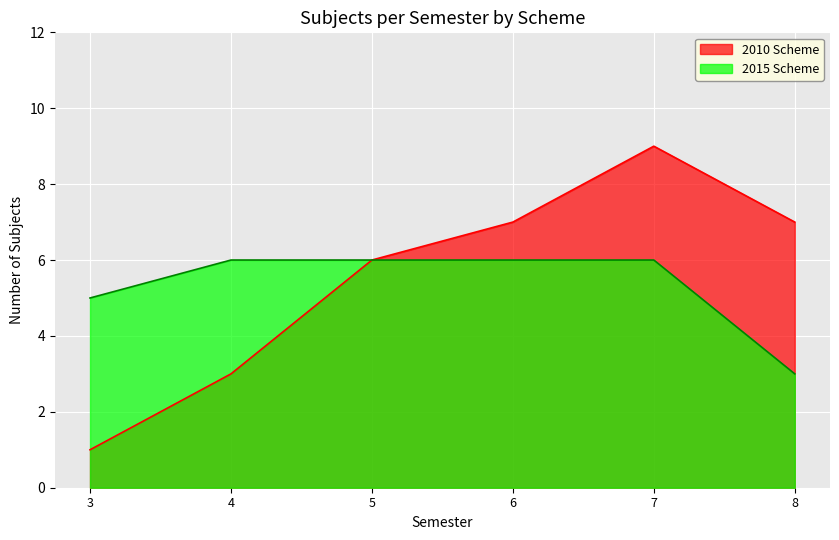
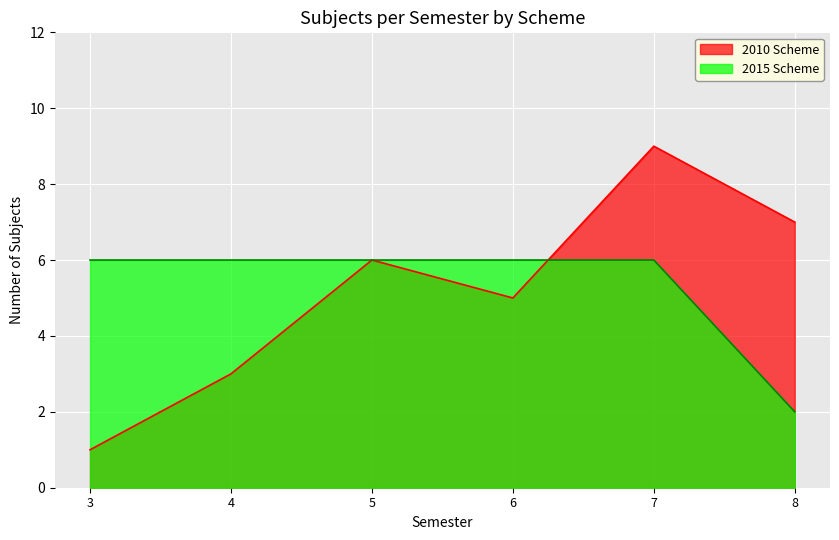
2015 Scheme, 3: 5 -> 6
2010 Scheme, 6: 7 -> 5
2015 Scheme, 8: 3 -> 2
